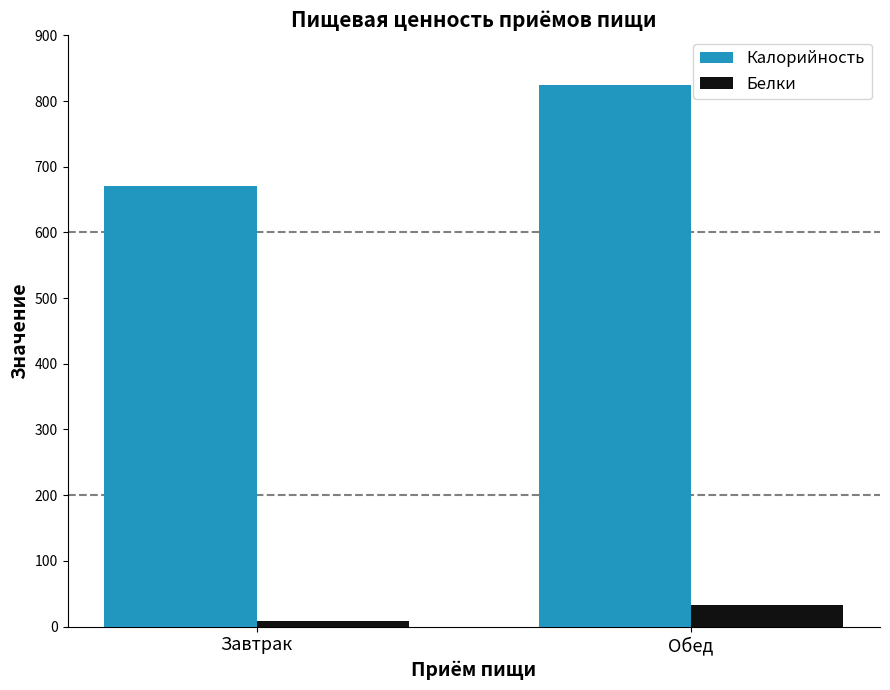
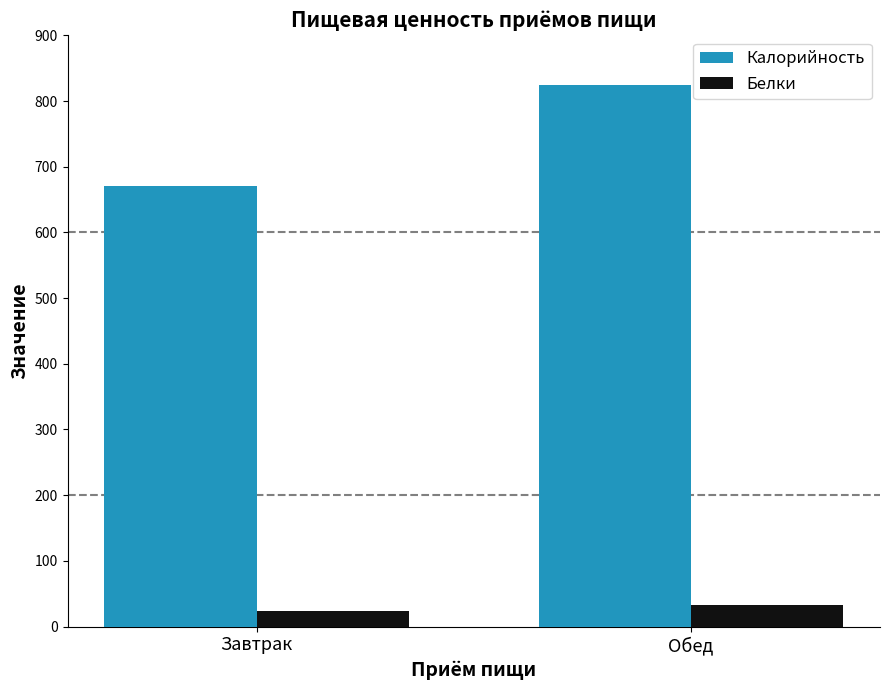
Белки, Завтрак: 10 -> 20
